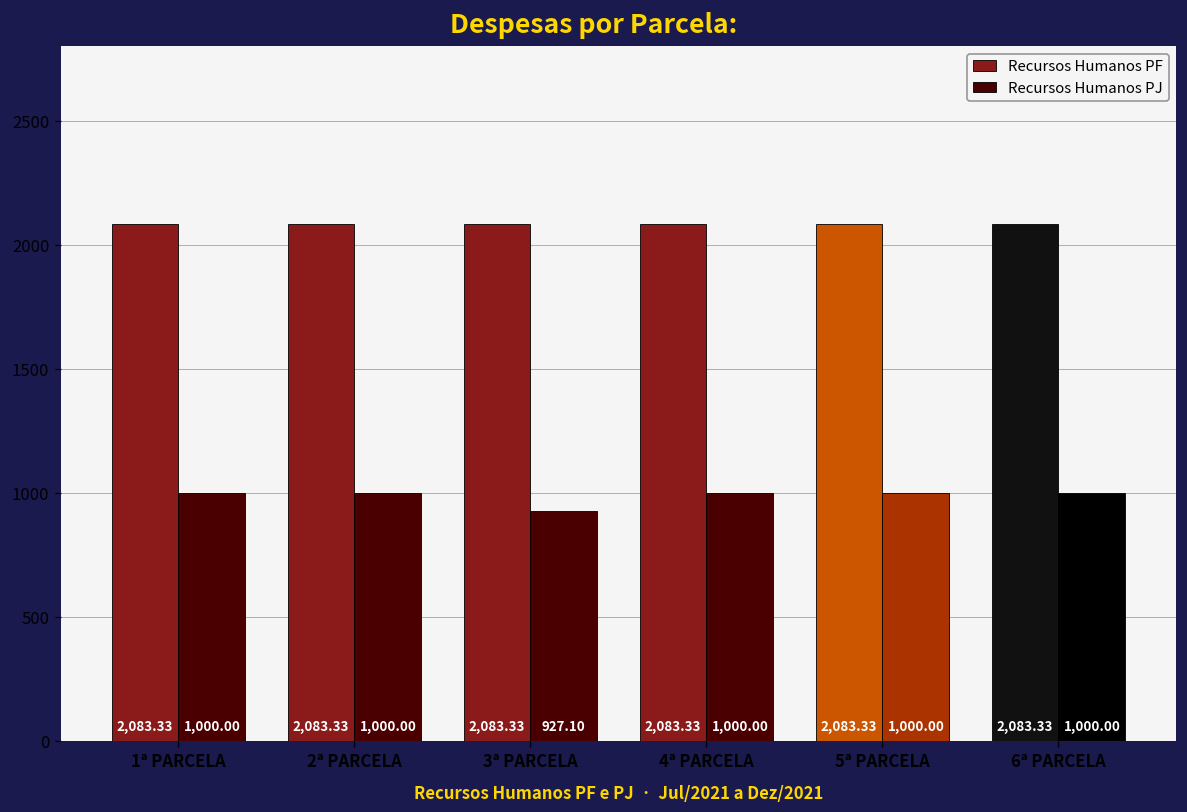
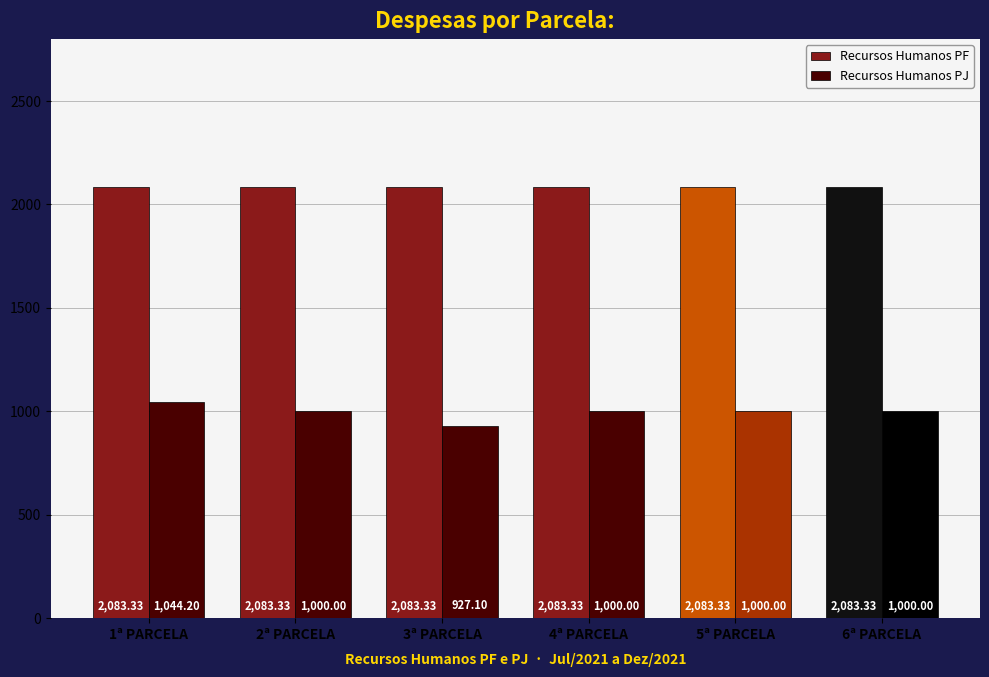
Recursos Humanos PJ, 1ª PARCELA: 1,000.00 -> 1,044.20
